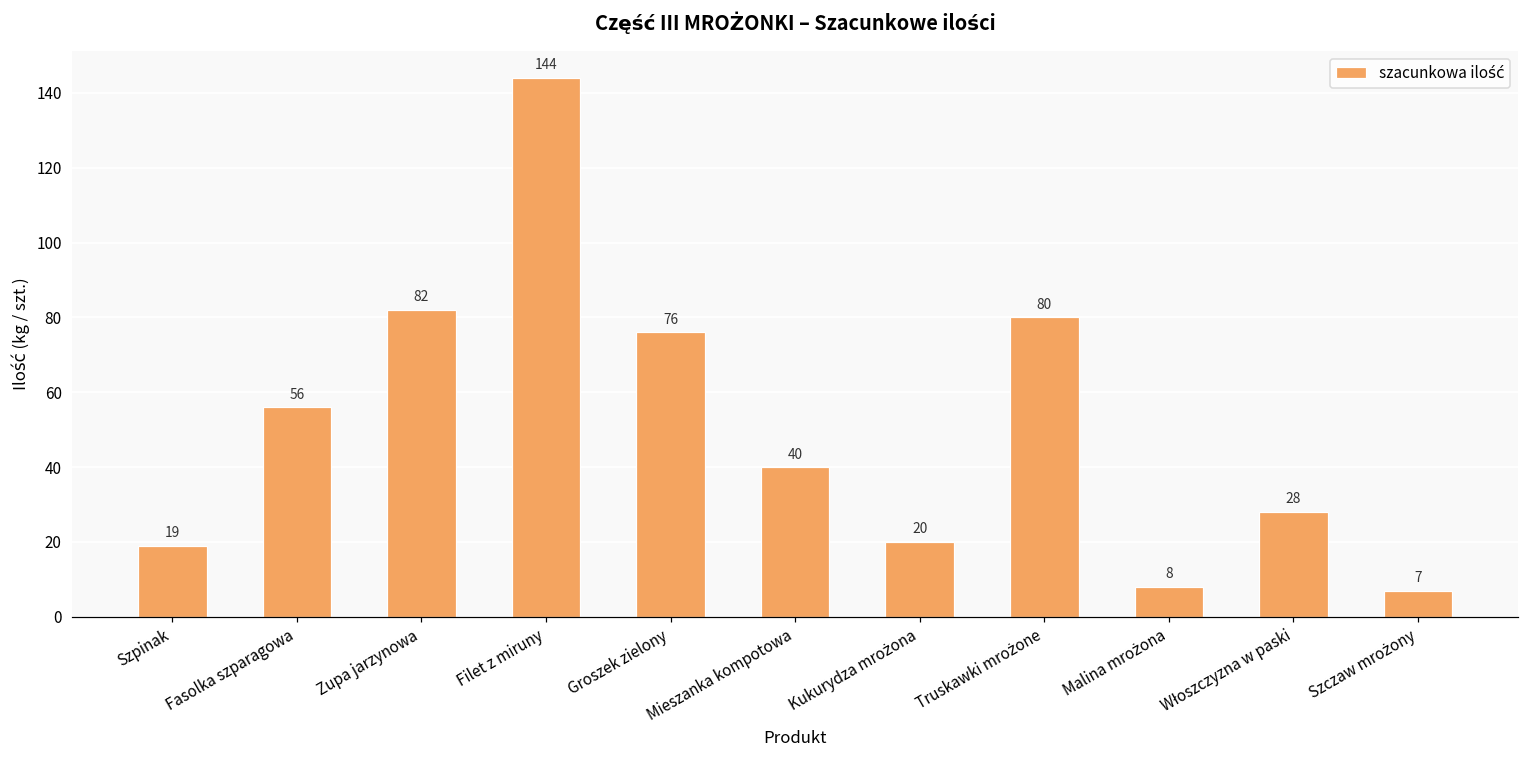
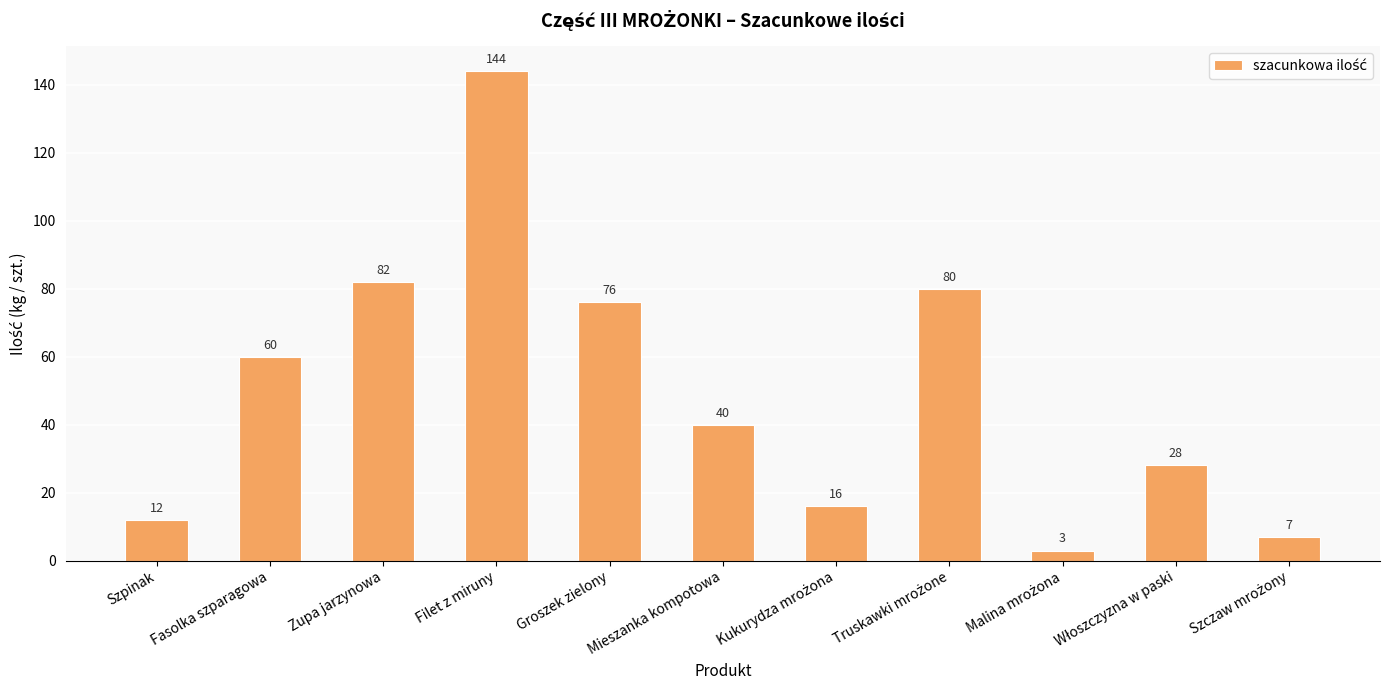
Szpinak: 19 -> 12
Fasolka szparagowa: 56 -> 60
Kukurydza mrożona: 20 -> 16
Malina mrożona: 8 -> 3
